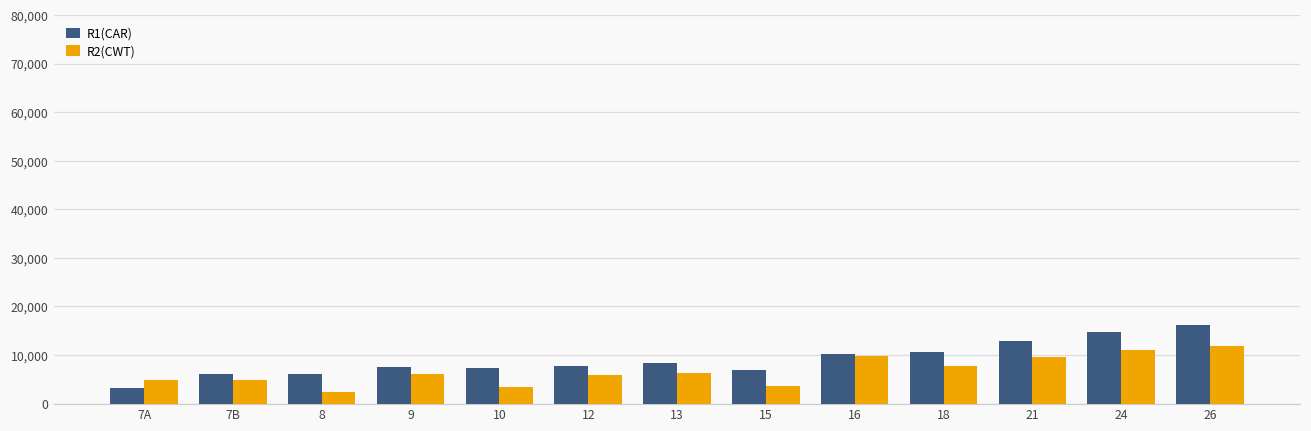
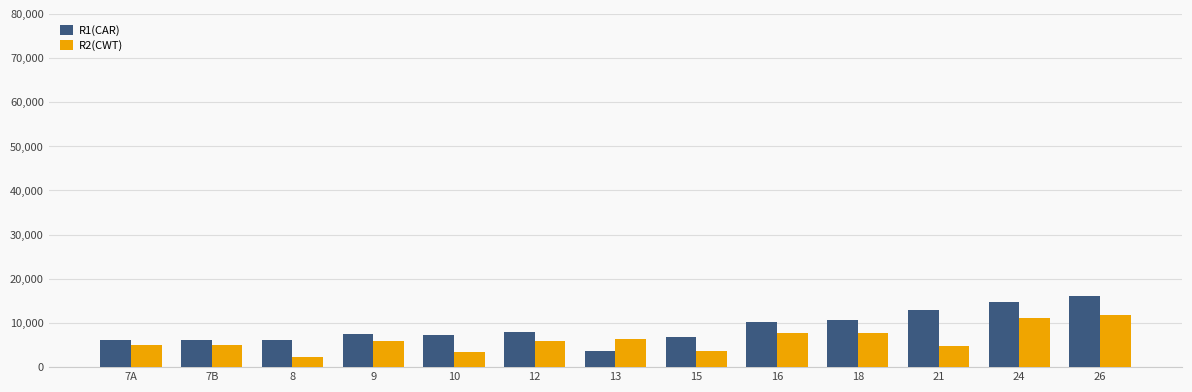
R1(CAR), 7A: 3,000 -> 6,000
R1(CAR), 13: 8,000 -> 4,000
R2(CWT), 16: 10,000 -> 8,000
R2(CWT), 21: 10,000 -> 5,000
